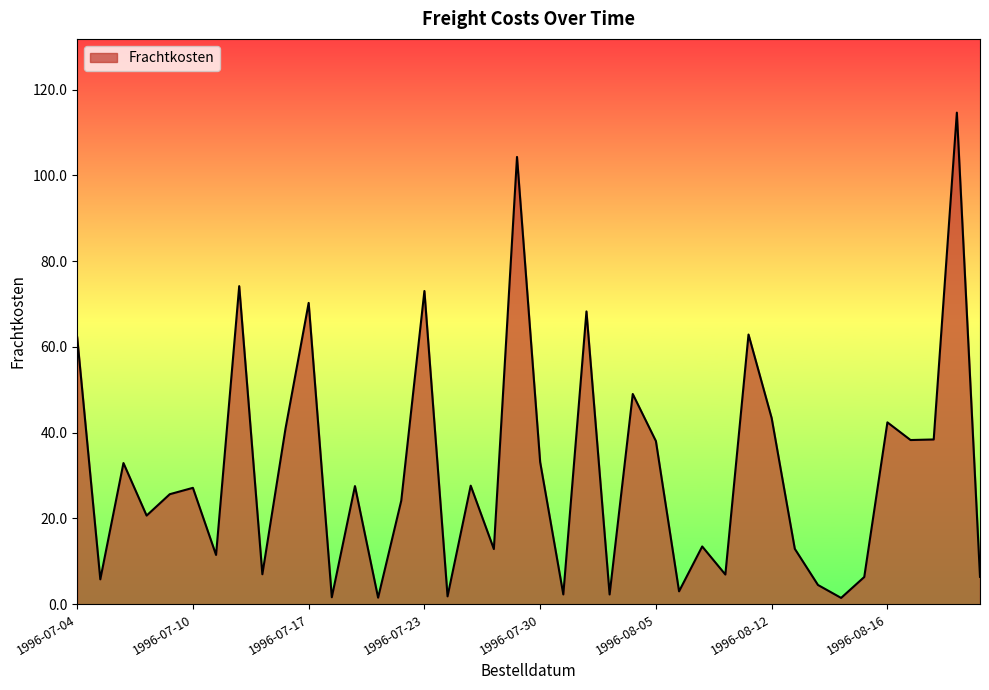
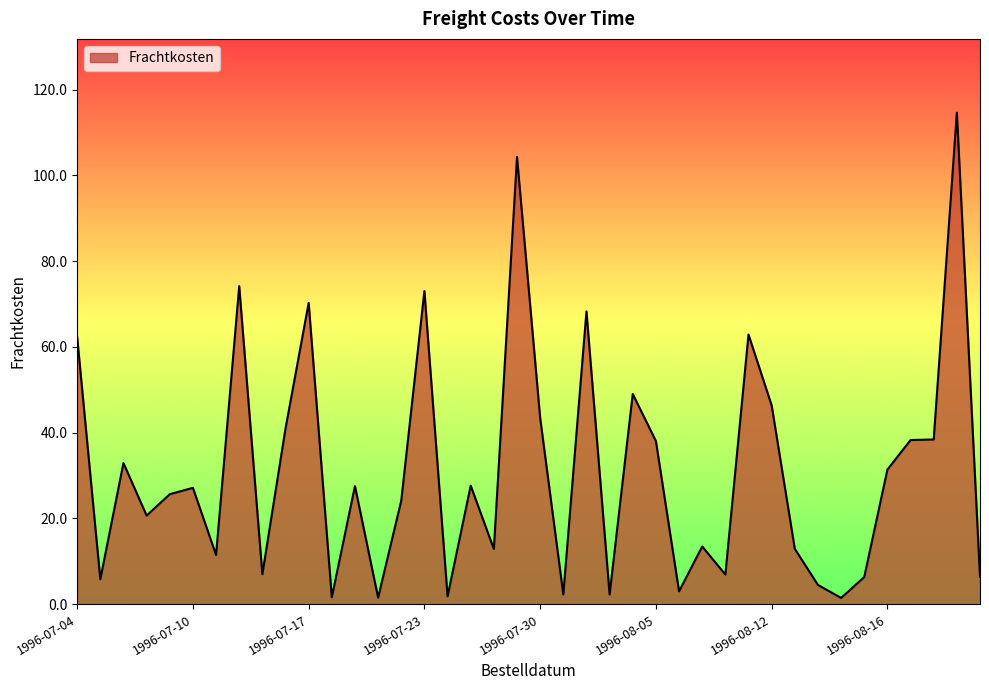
1996-07-30: 33 -> 43
1996-08-12: 43 -> 46
1996-08-16: 42 -> 31
